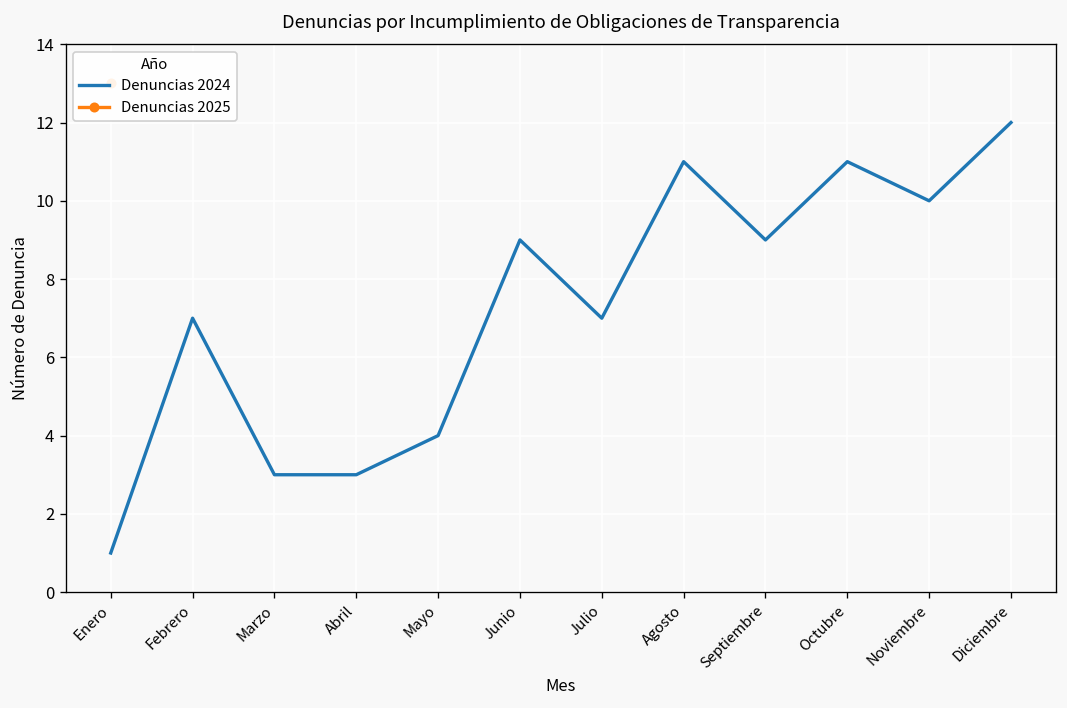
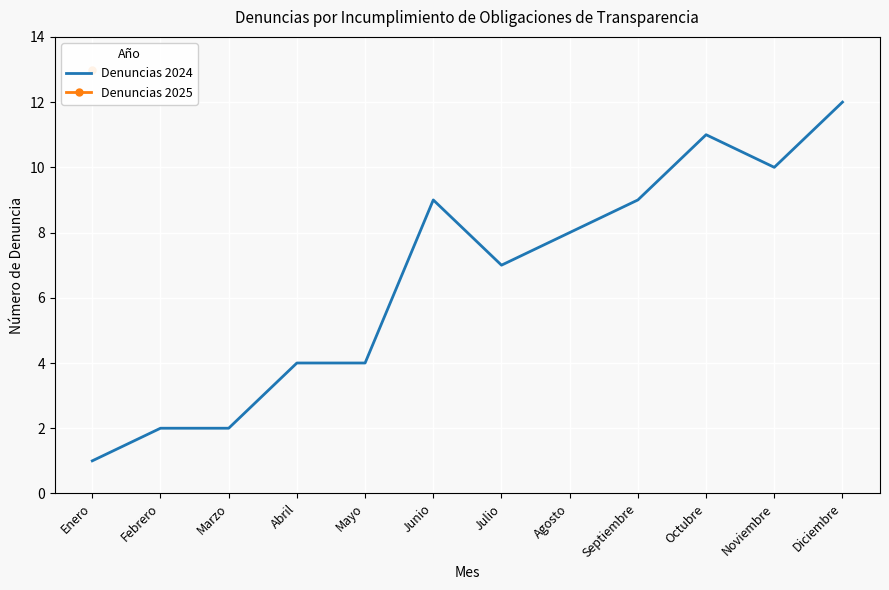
Denuncias 2024, Febrero: 7 -> 2
Denuncias 2024, Marzo: 3 -> 2
Denuncias 2024, Abril: 3 -> 4
Denuncias 2024, Agosto: 11 -> 8
